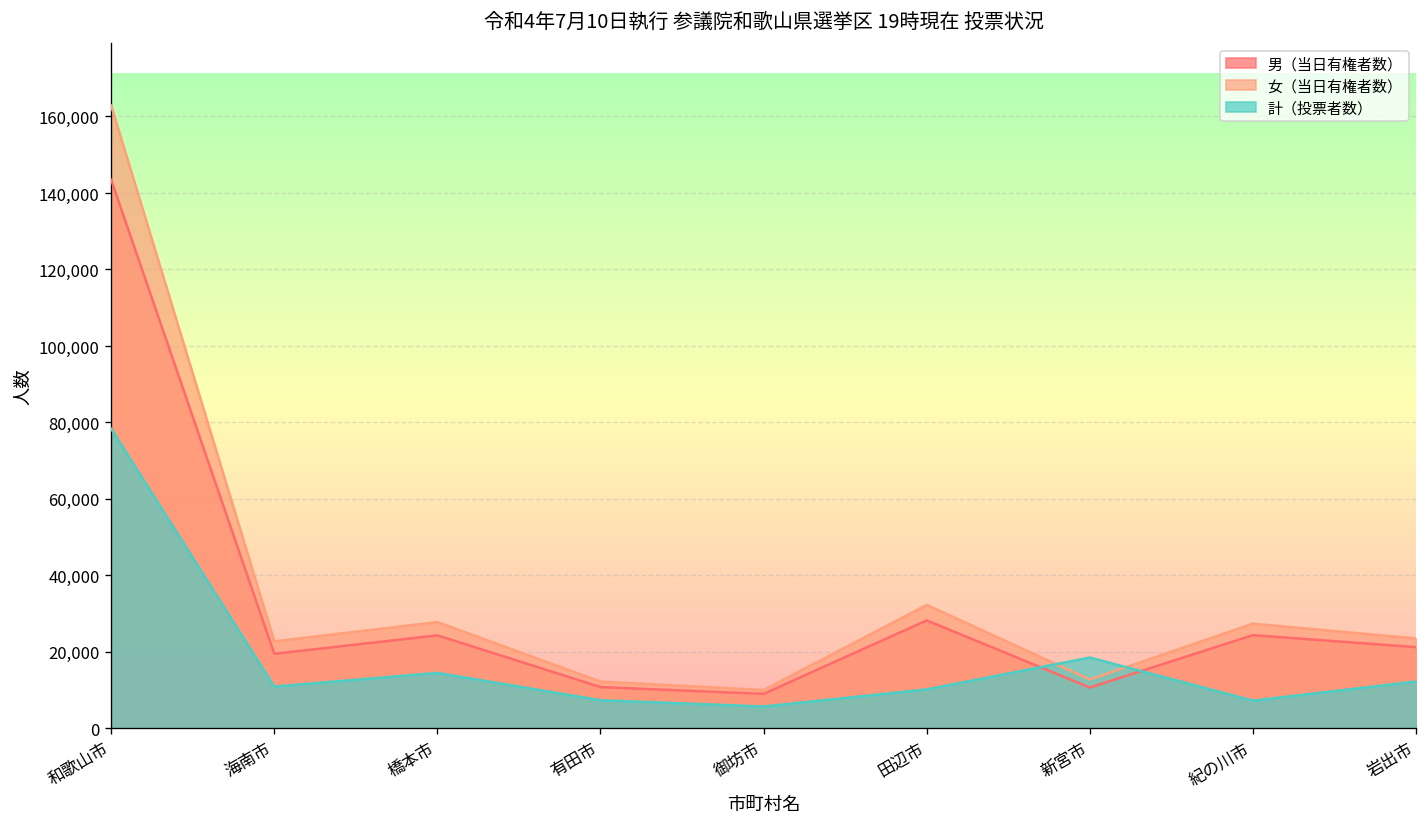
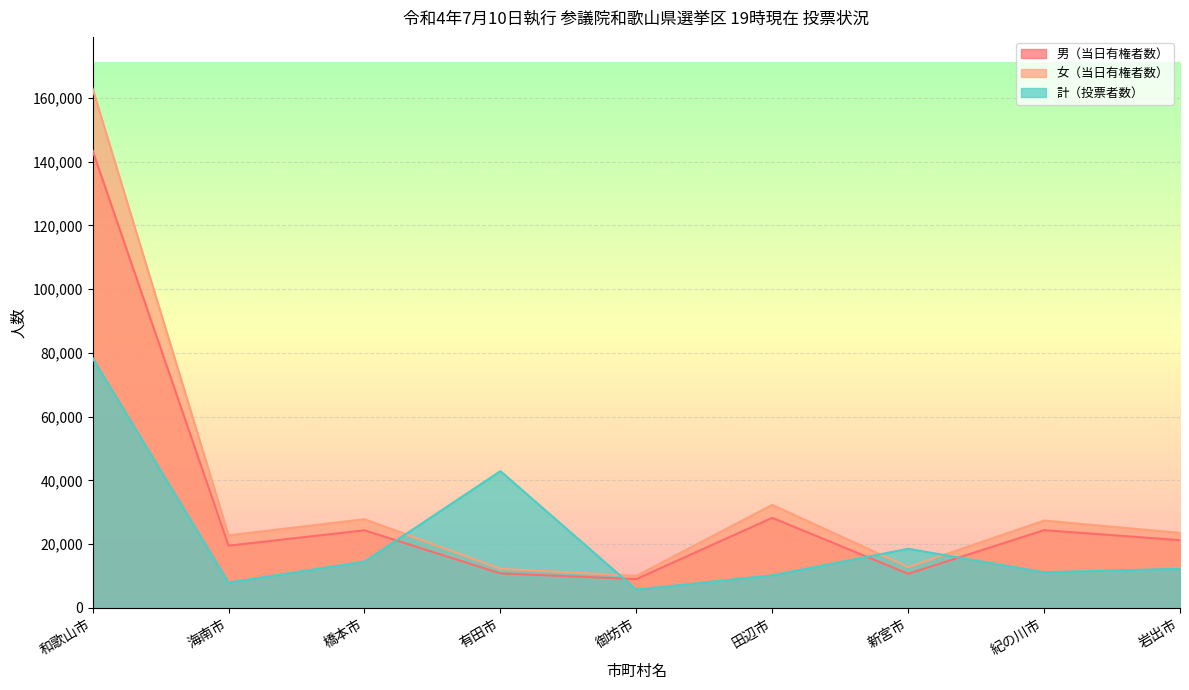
計（投票者数）, 海南市: 11,000 -> 8,000
計（投票者数）, 有田市: 7,000 -> 43,000
計（投票者数）, 紀の川市: 7,000 -> 11,000
